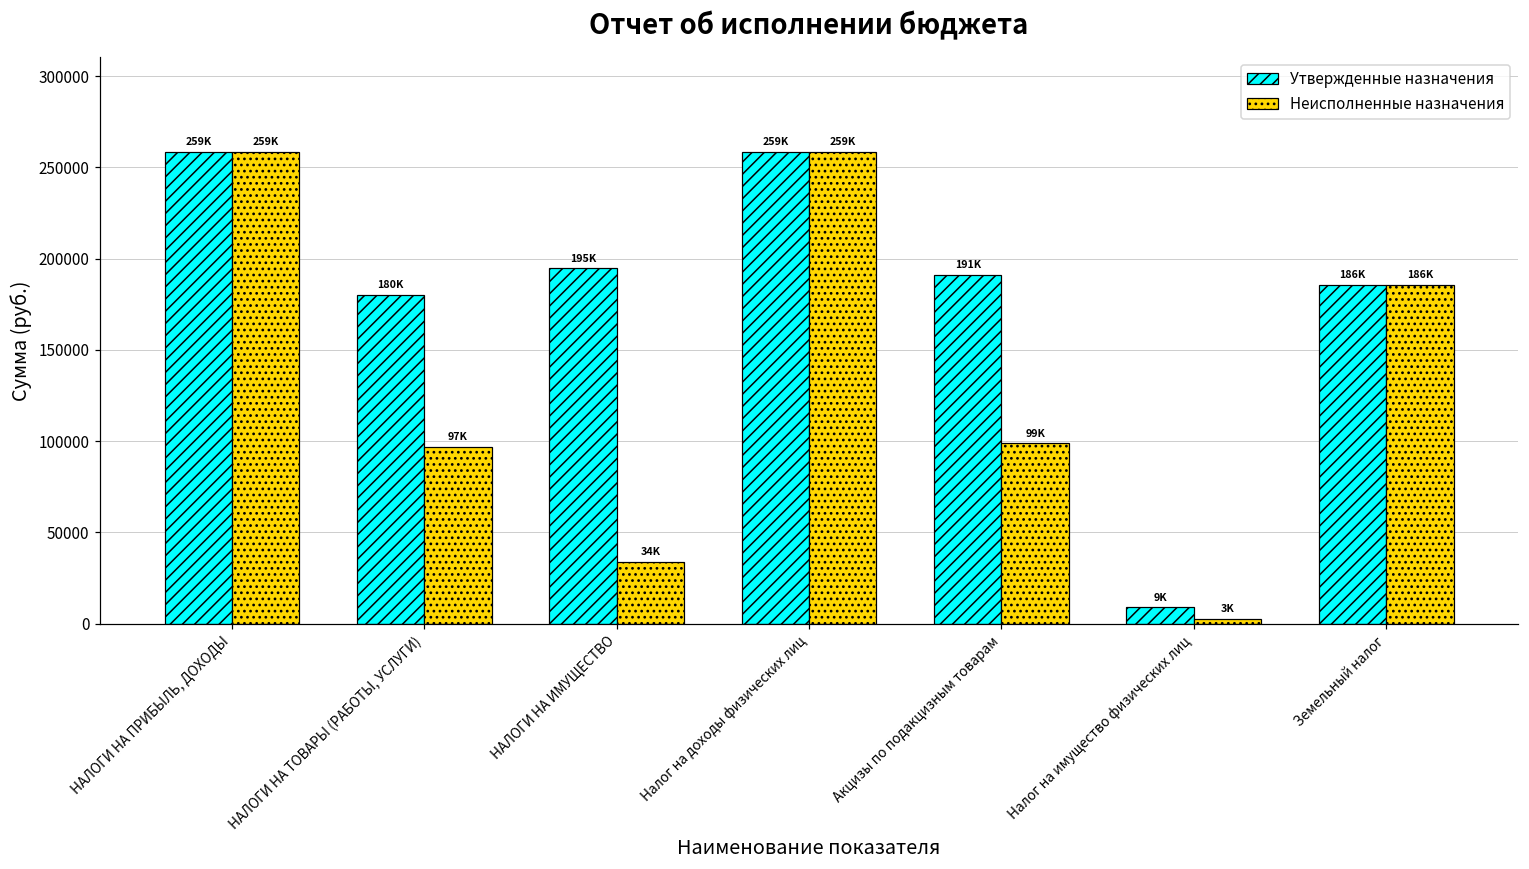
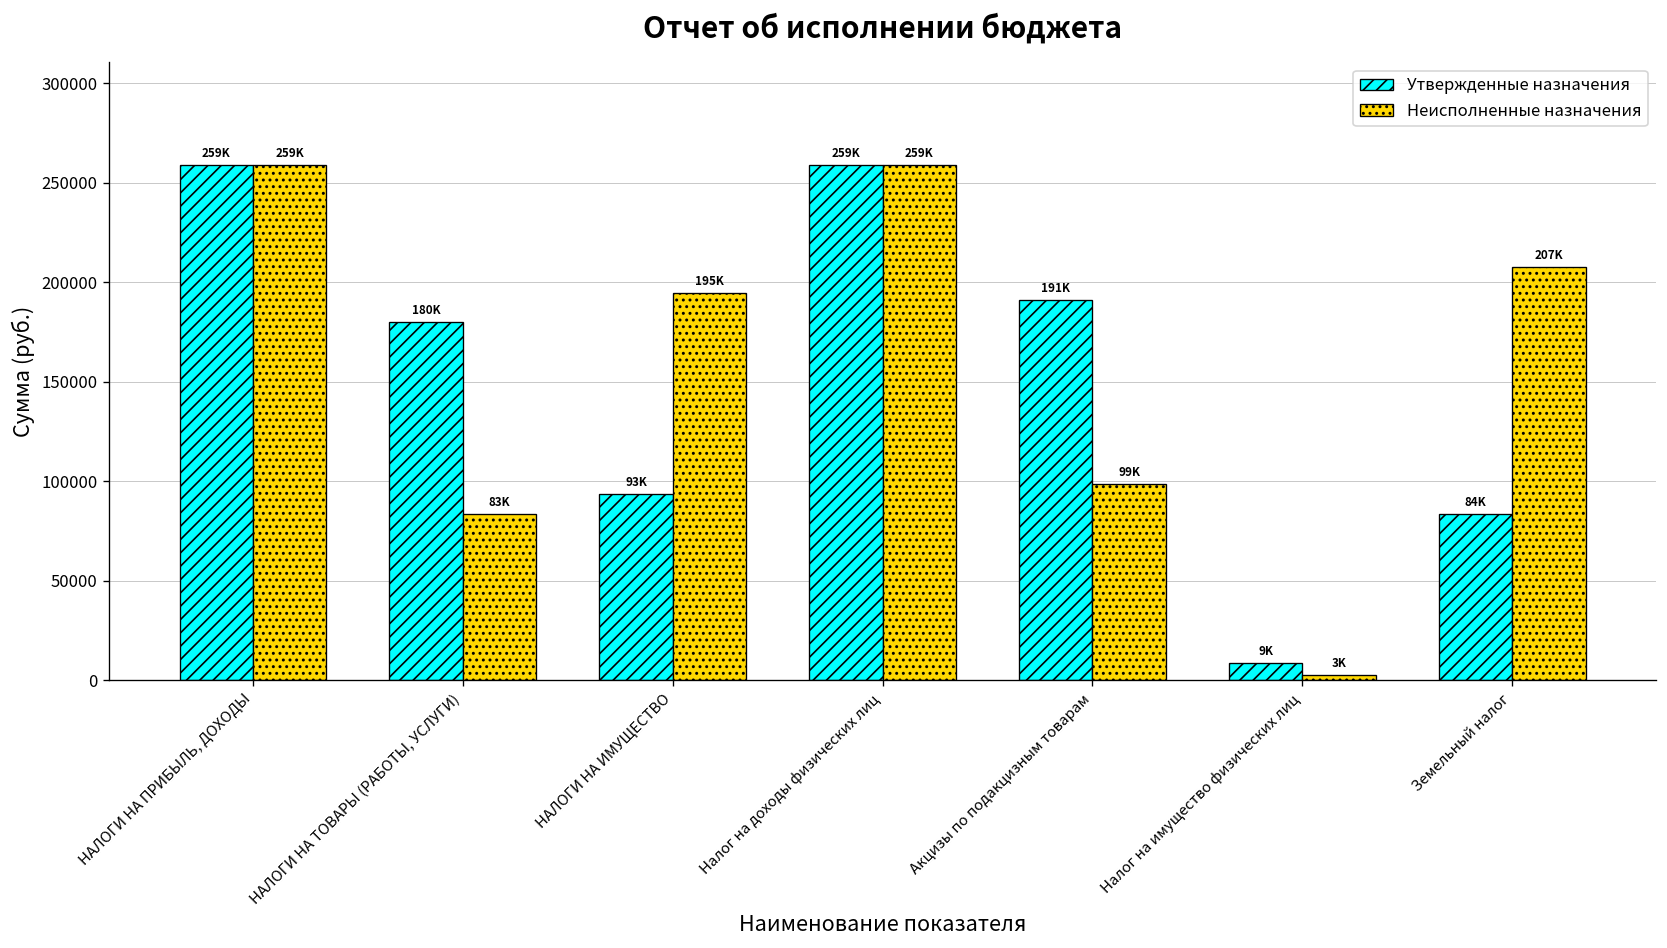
Неисполненные назначения, НАЛОГИ НА ТОВАРЫ (РАБОТЫ, УСЛУГИ): 97K -> 83K
Утвержденные назначения, НАЛОГИ НА ИМУЩЕСТВО: 195K -> 93K
Неисполненные назначения, НАЛОГИ НА ИМУЩЕСТВО: 34K -> 195K
Утвержденные назначения, Земельный налог: 186K -> 84K
Неисполненные назначения, Земельный налог: 186K -> 207K
